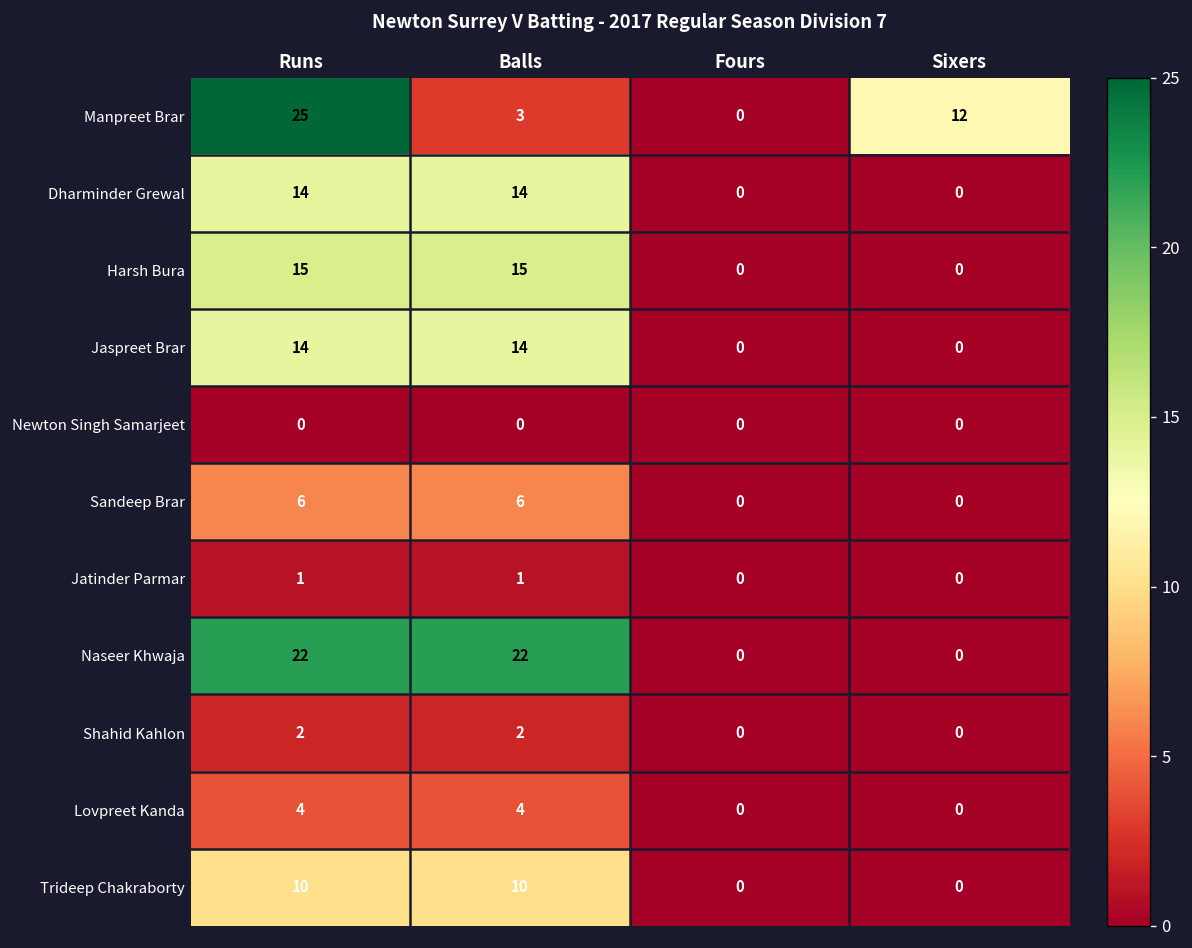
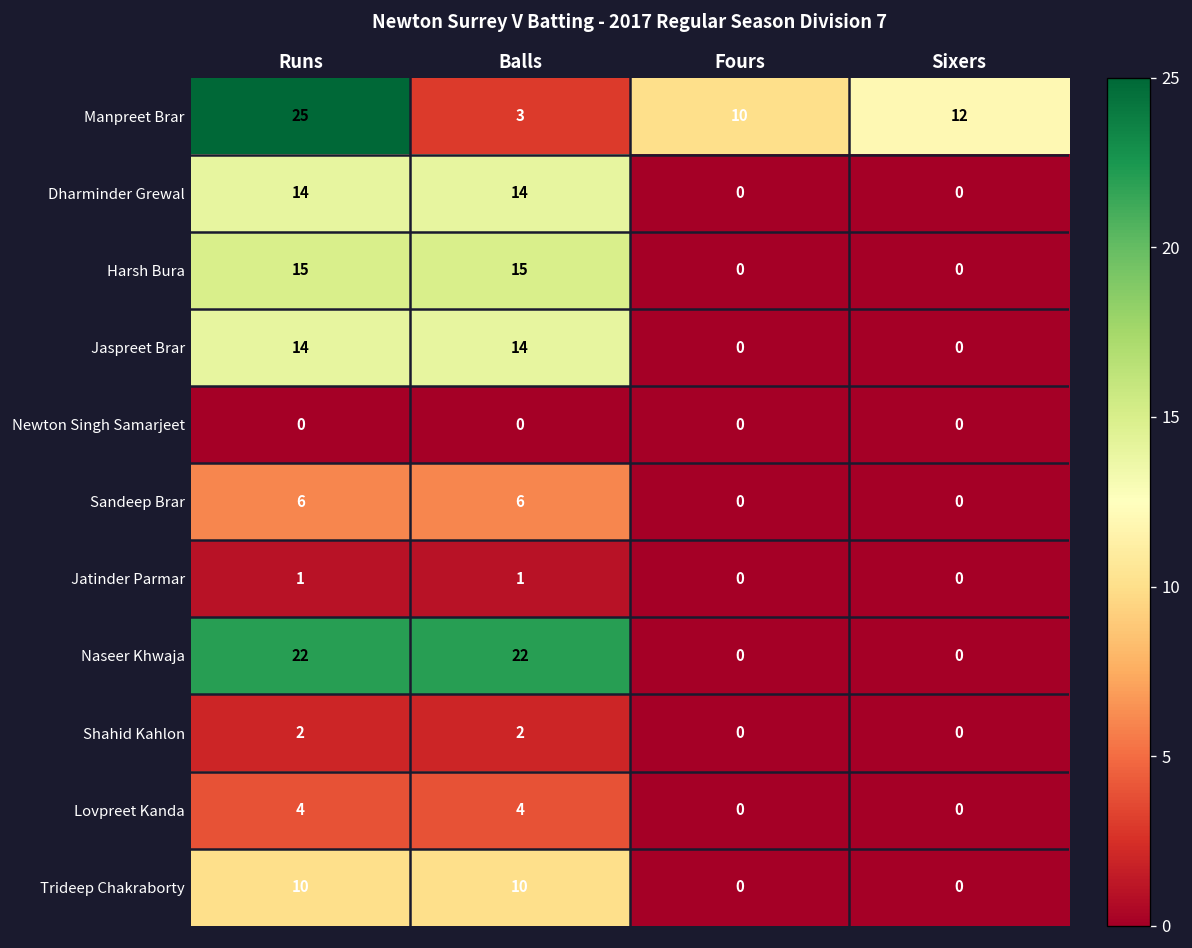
Manpreet Brar, Fours: 0 -> 10
